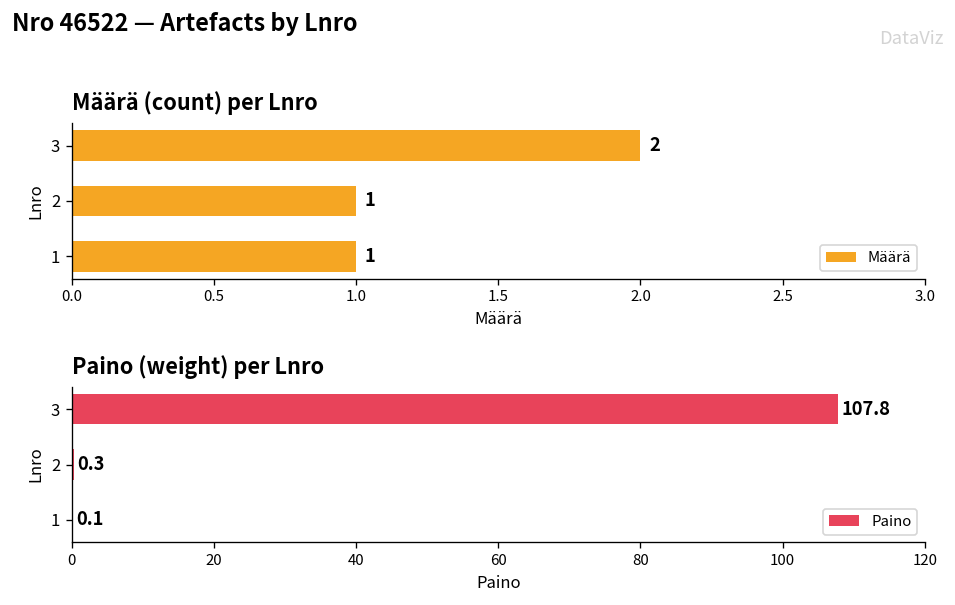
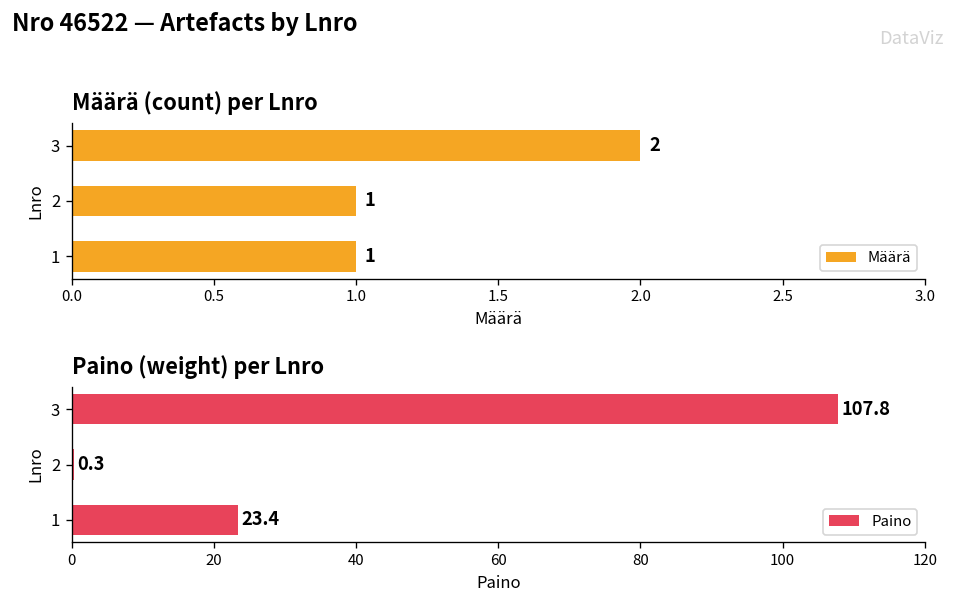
Paino (weight) per Lnro, 1: 0.1 -> 23.4
